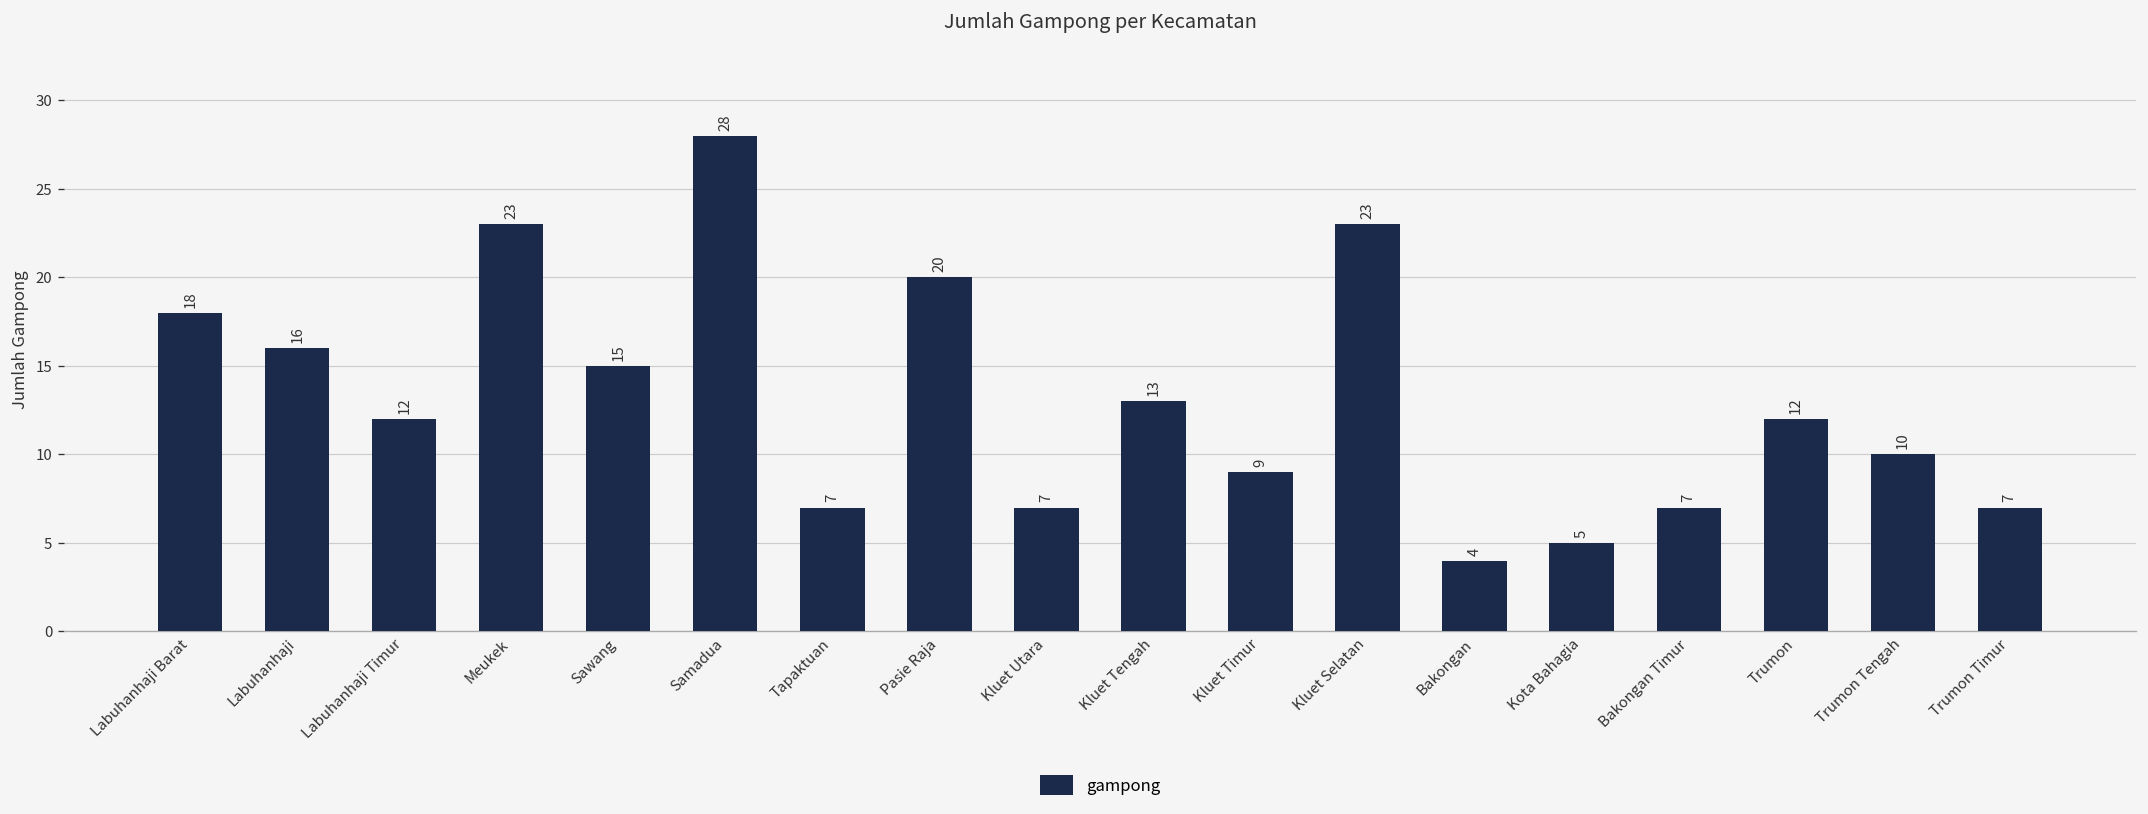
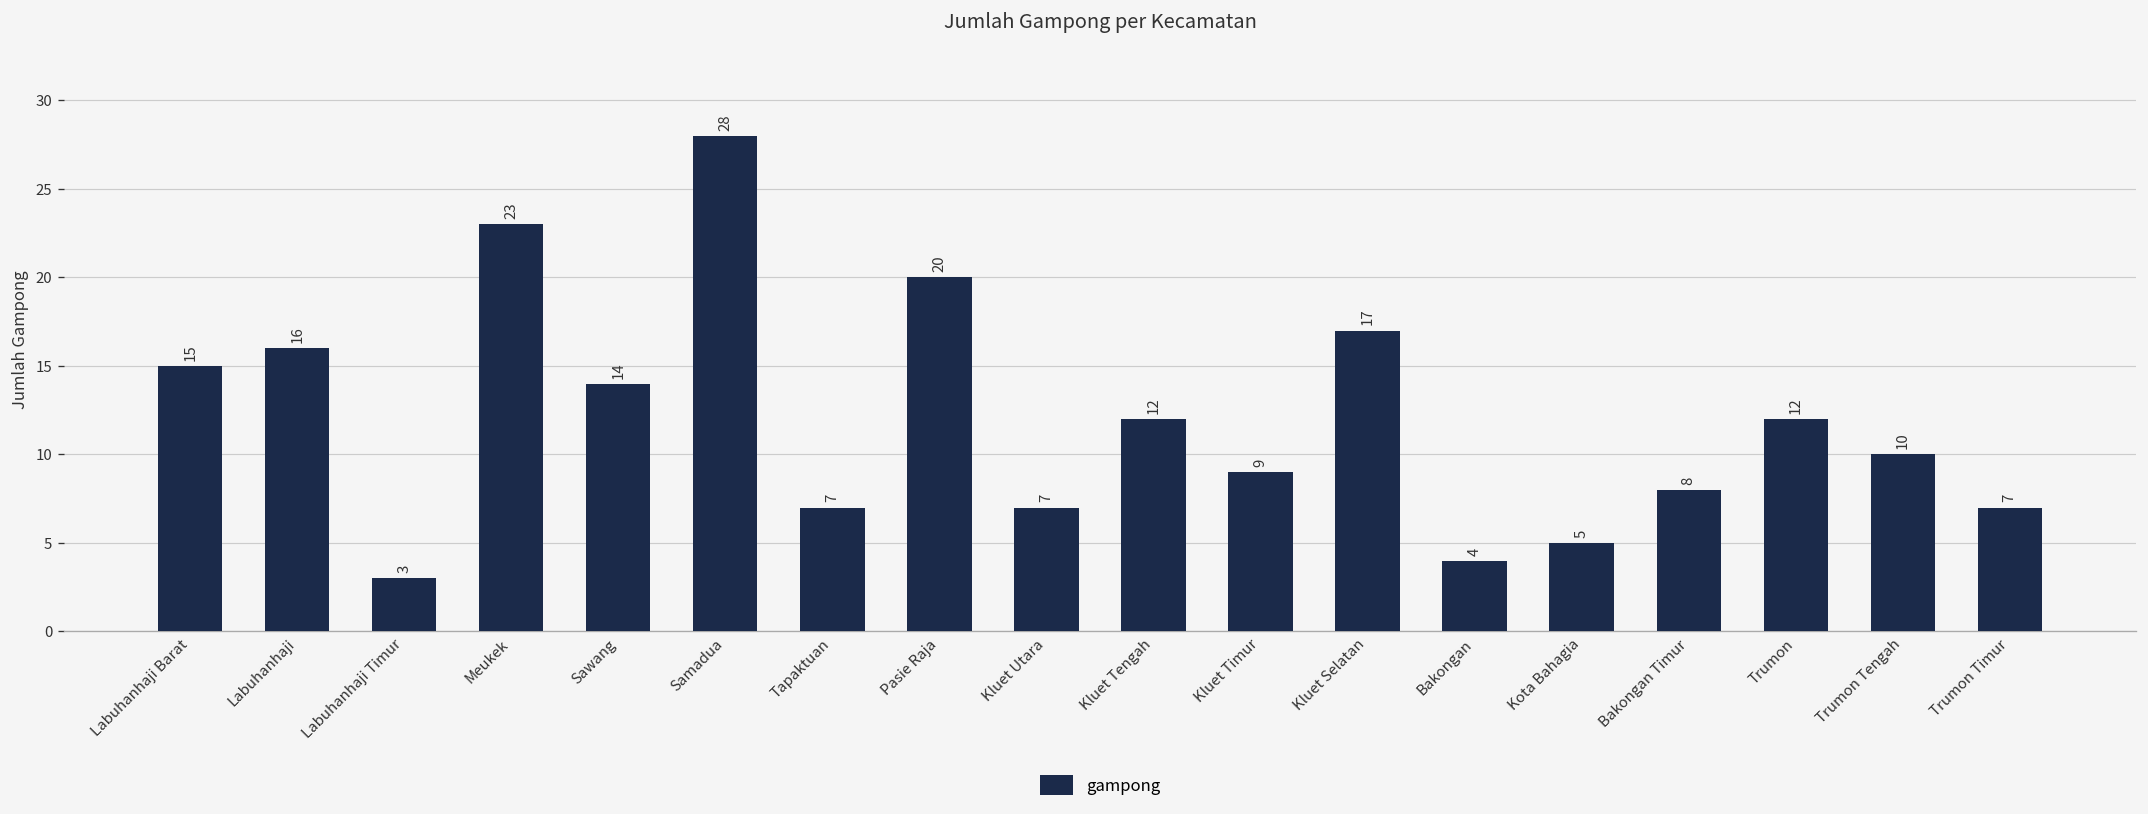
Labuhanhaji Barat: 18 -> 15
Labuhanhaji Timur: 12 -> 3
Sawang: 15 -> 14
Kluet Tengah: 13 -> 12
Kluet Selatan: 23 -> 17
Bakongan Timur: 7 -> 8
